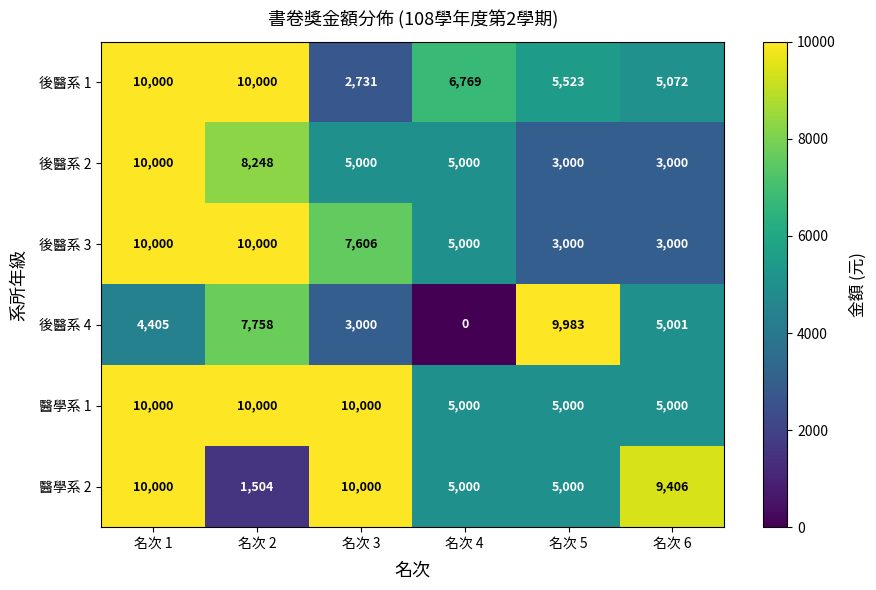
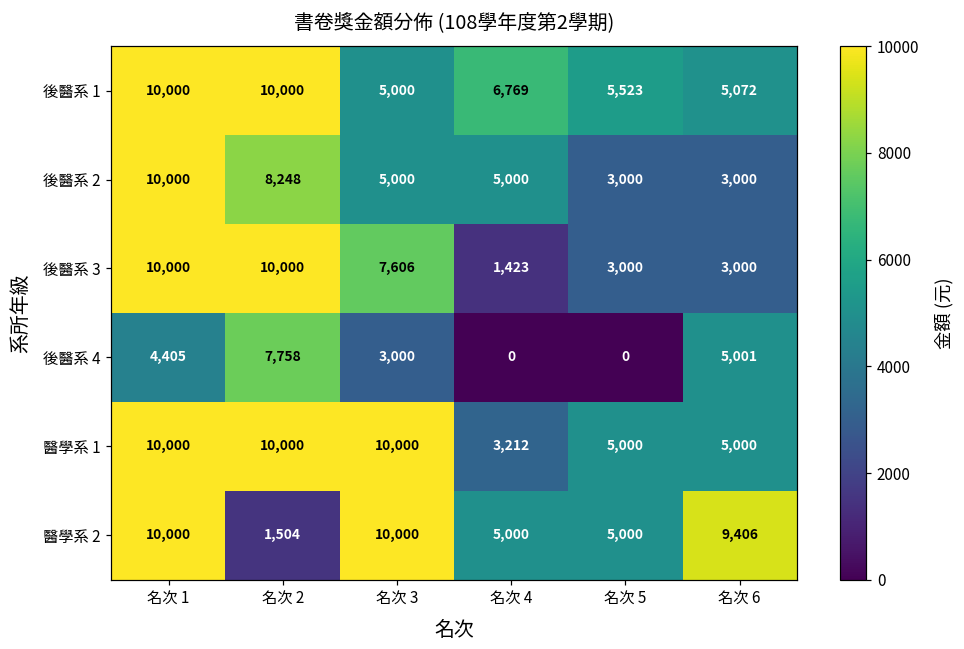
後醫系 1, 名次 3: 2,731 -> 5,000
後醫系 3, 名次 4: 5,000 -> 1,423
後醫系 4, 名次 5: 9,983 -> 0
醫學系 1, 名次 4: 5,000 -> 3,212
